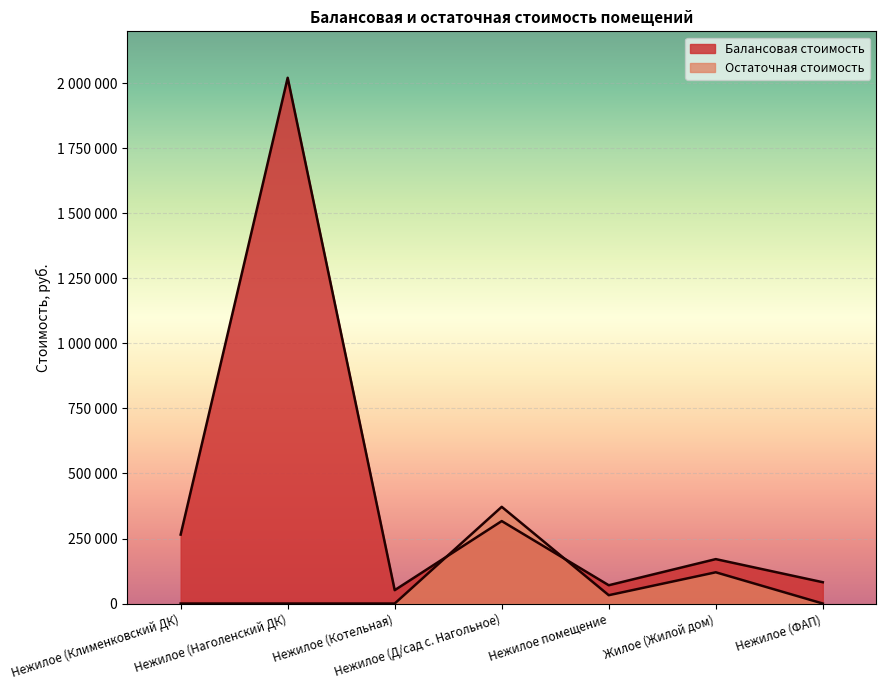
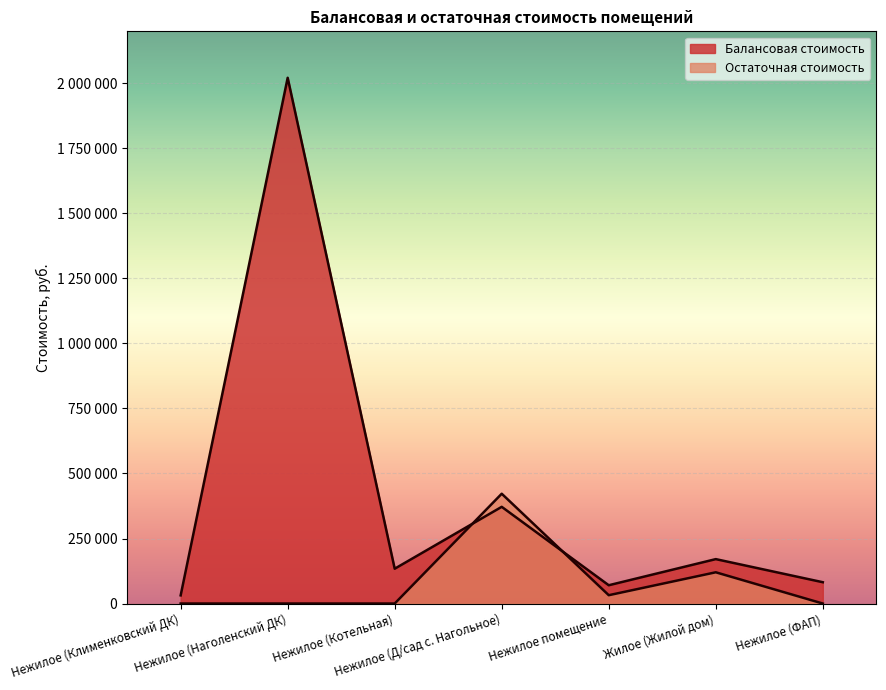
Балансовая стоимость, Нежилое (Клименковский ДК): 270000 -> 30000
Балансовая стоимость, Нежилое (Котельная): 50000 -> 130000
Балансовая стоимость, Нежилое (Д/сад с. Нагольное): 320000 -> 370000
Остаточная стоимость, Нежилое (Д/сад с. Нагольное): 370000 -> 420000
